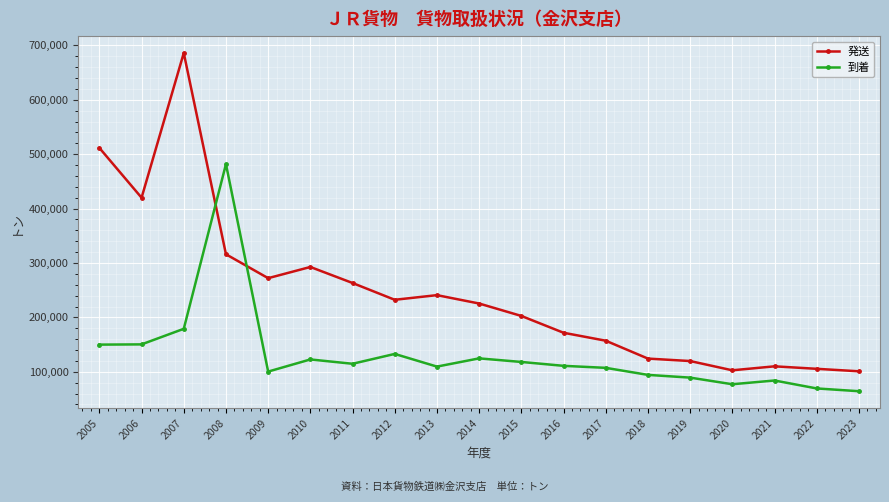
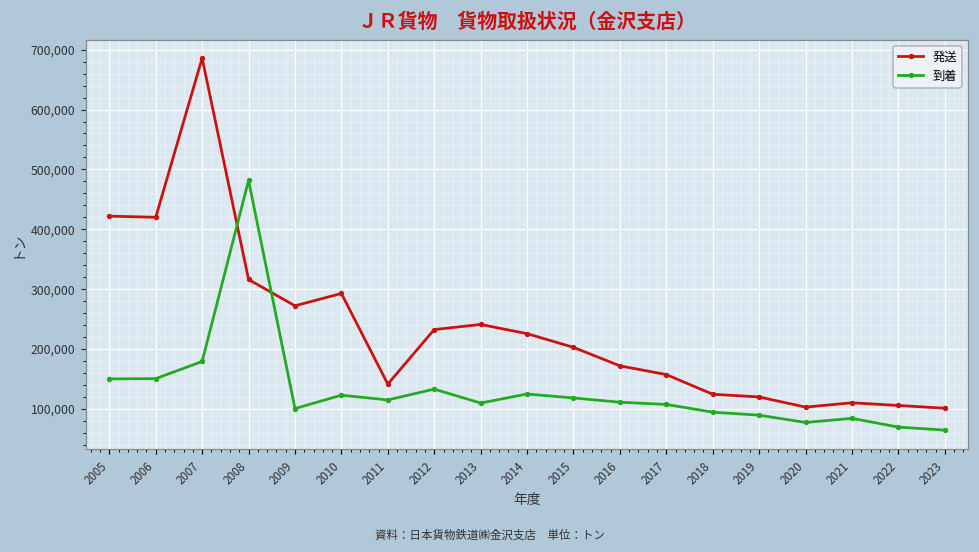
発送, 2005: 510,000 -> 420,000
発送, 2011: 260,000 -> 140,000
